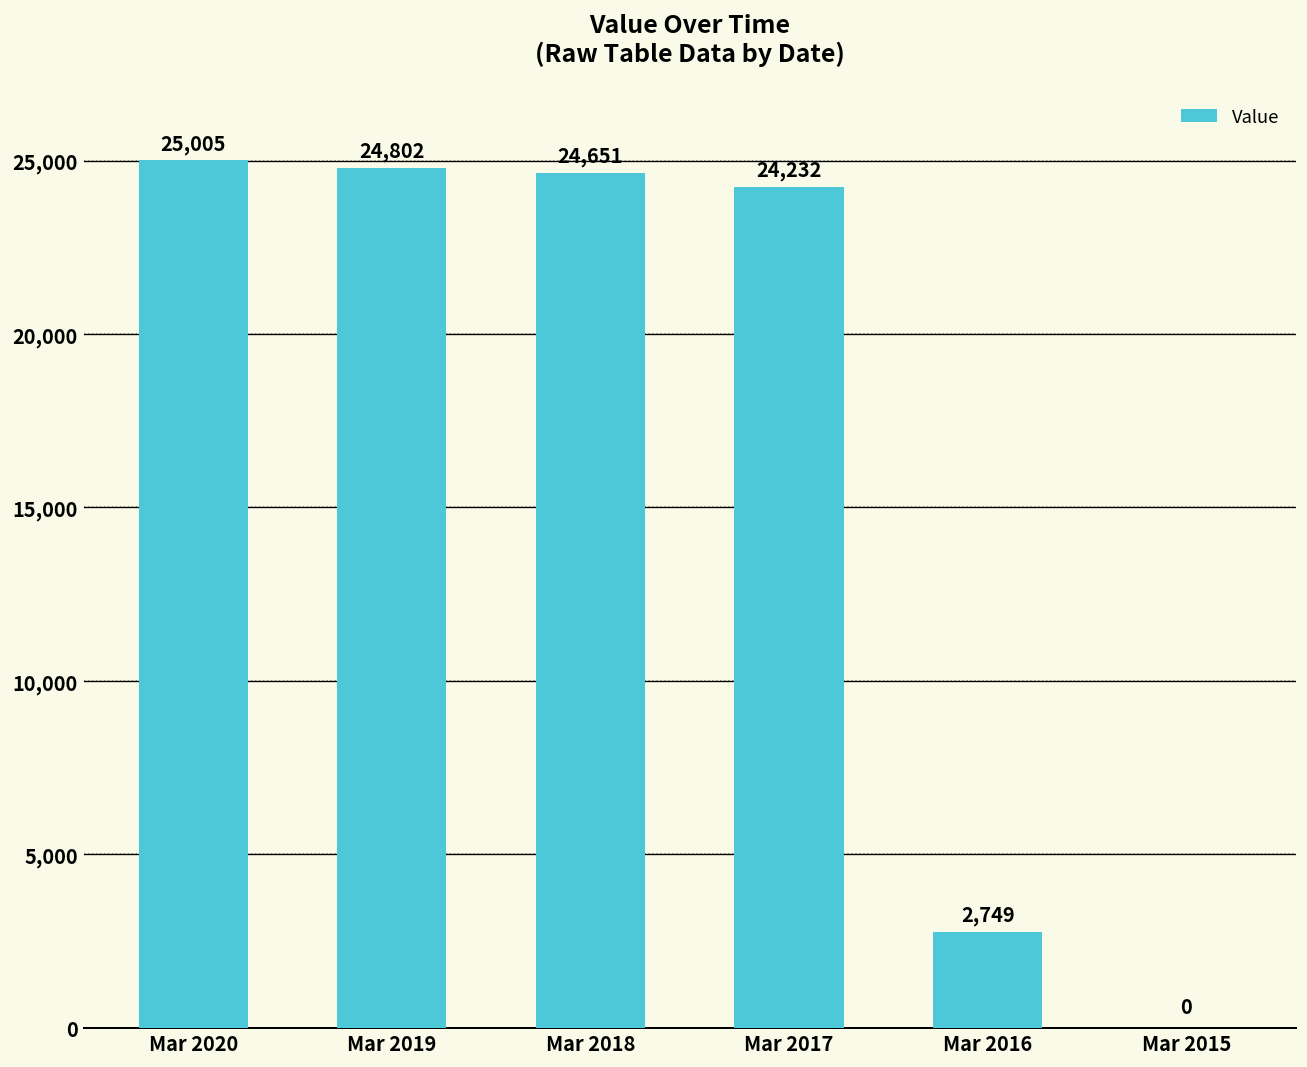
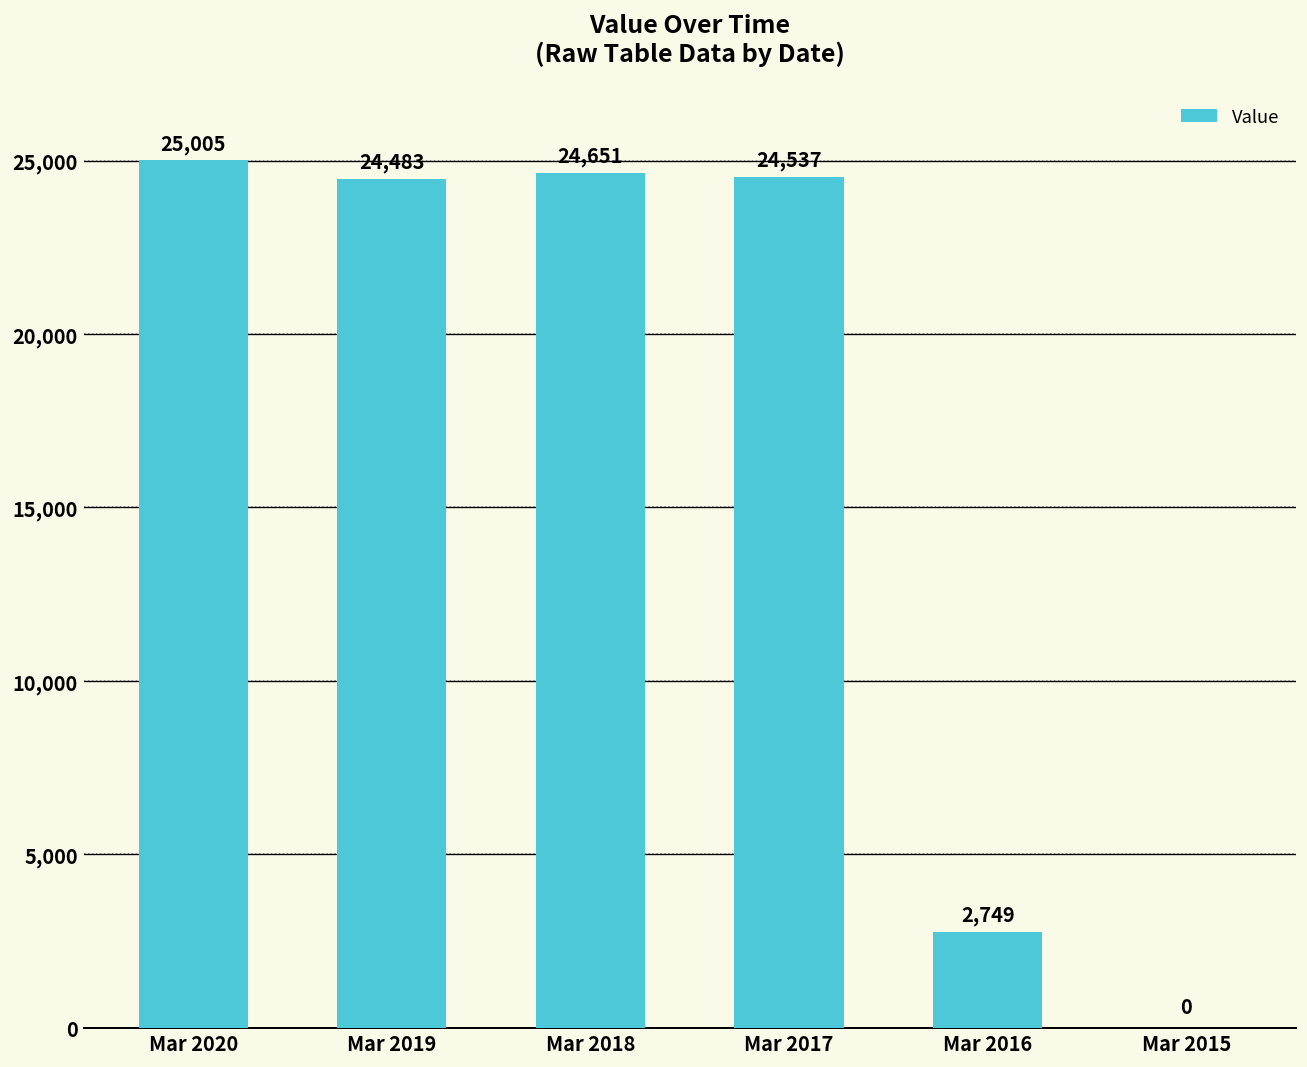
Mar 2019: 24,802 -> 24,483
Mar 2017: 24,232 -> 24,537
